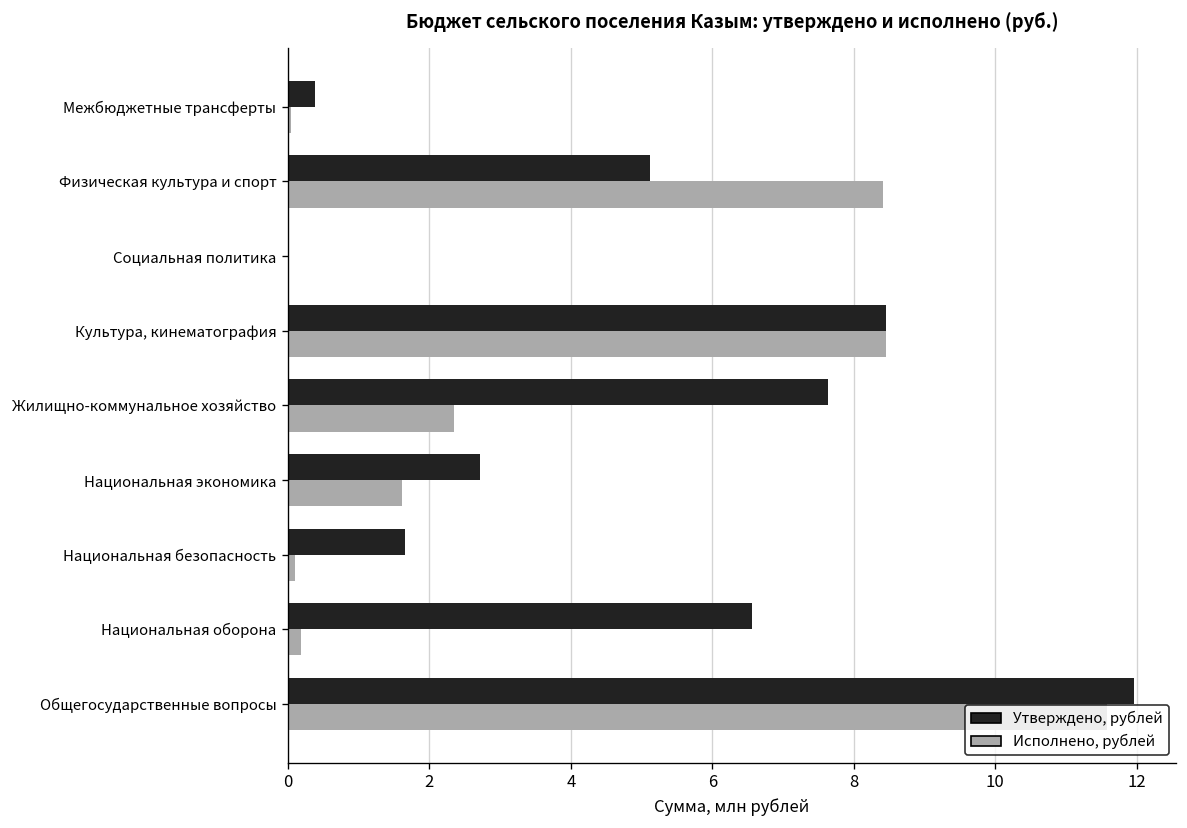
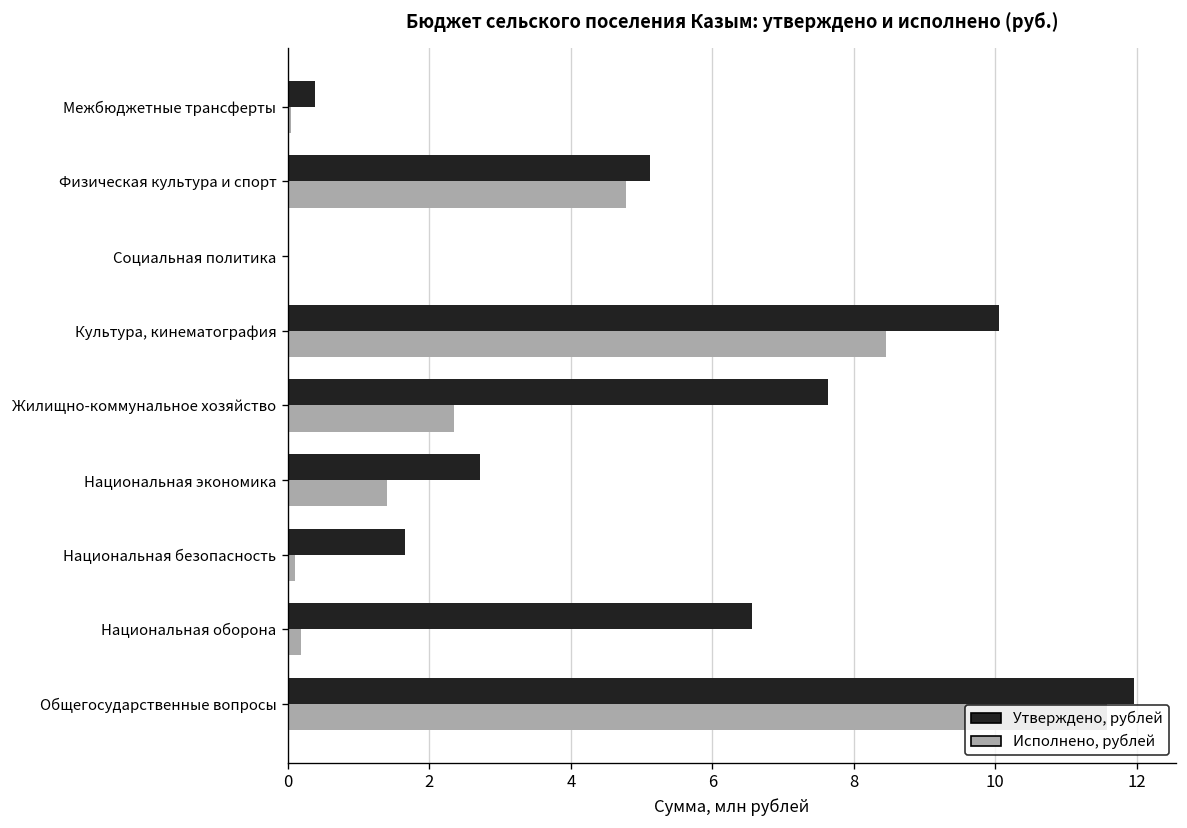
Исполнено, рублей, Физическая культура и спорт: 8.4 -> 4.8
Утверждено, рублей, Культура, кинематография: 8.5 -> 10.0
Исполнено, рублей, Национальная экономика: 1.6 -> 1.4
